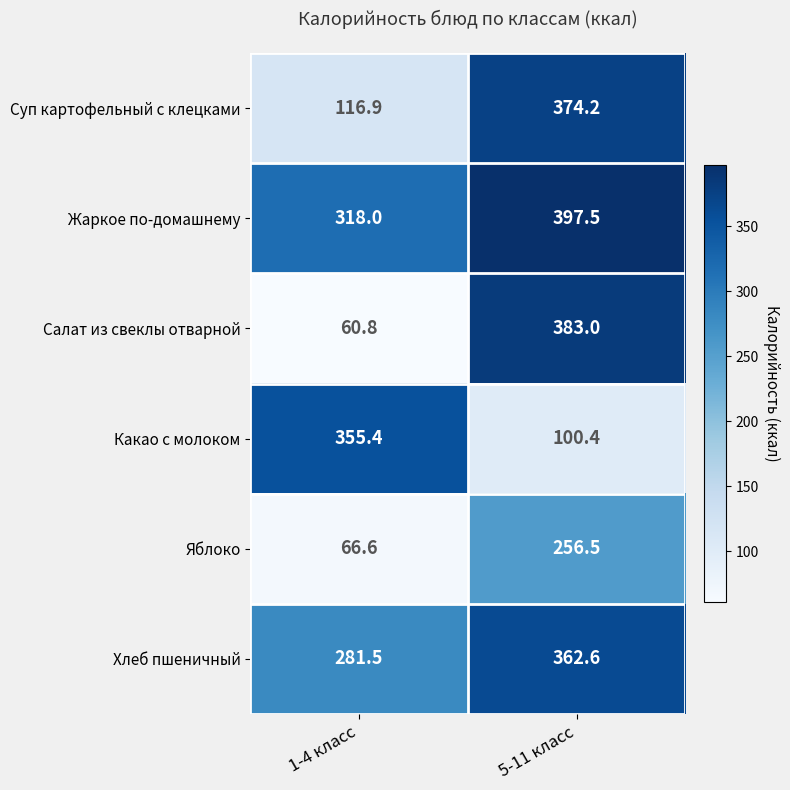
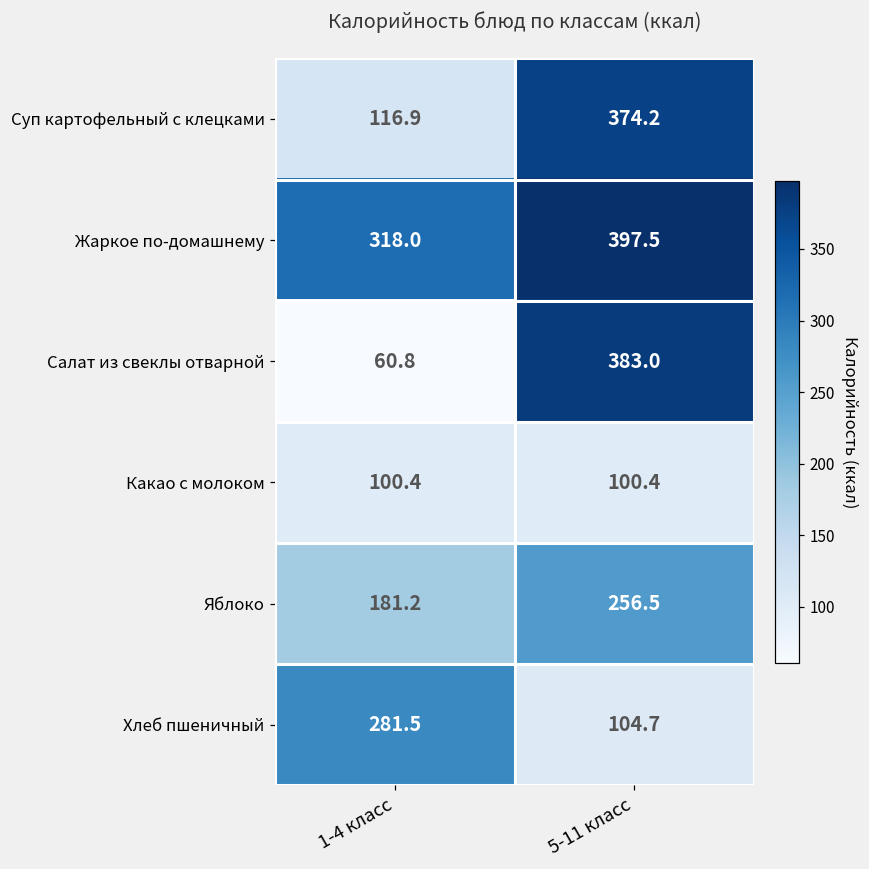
Какао с молоком, 1-4 класс: 355.4 -> 100.4
Яблоко, 1-4 класс: 66.6 -> 181.2
Хлеб пшеничный, 5-11 класс: 362.6 -> 104.7
